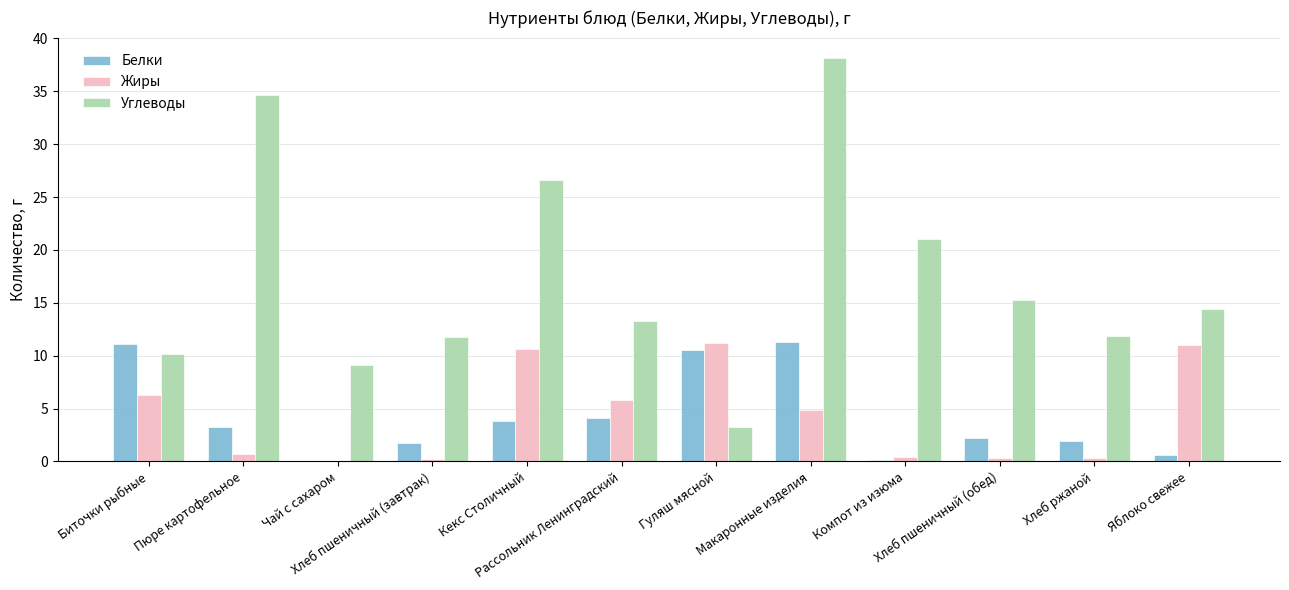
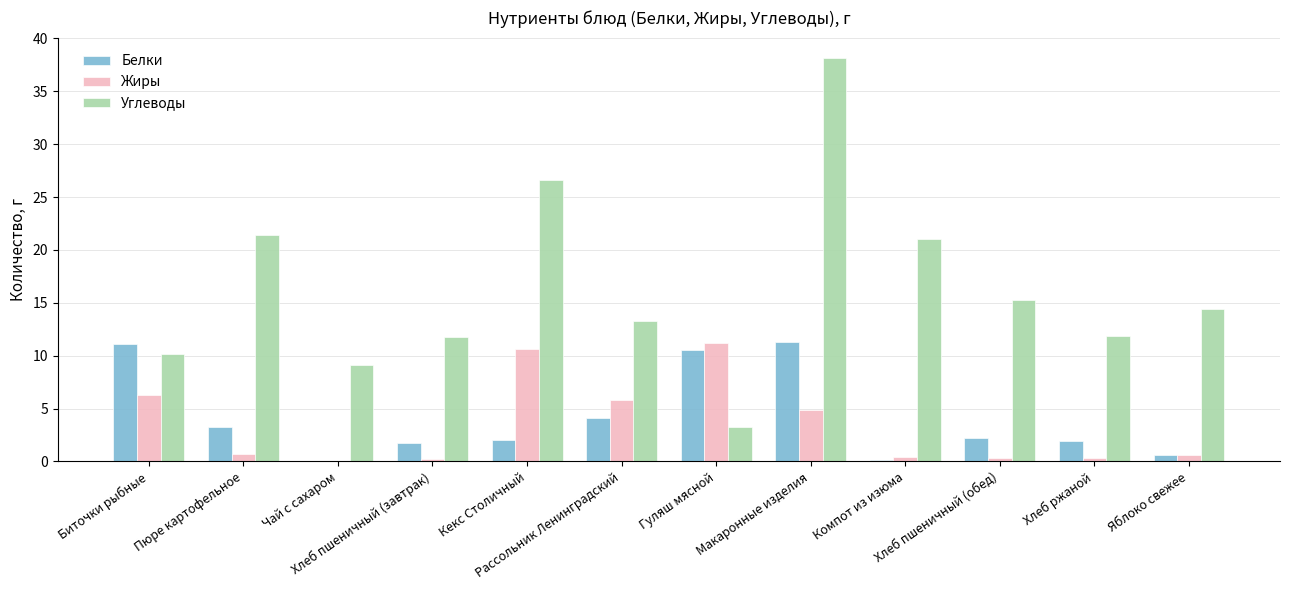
Углеводы, Пюре картофельное: 34.6 -> 21.4
Белки, Кекс Столичный: 3.8 -> 2.0
Жиры, Яблоко свежее: 11.0 -> 0.6
